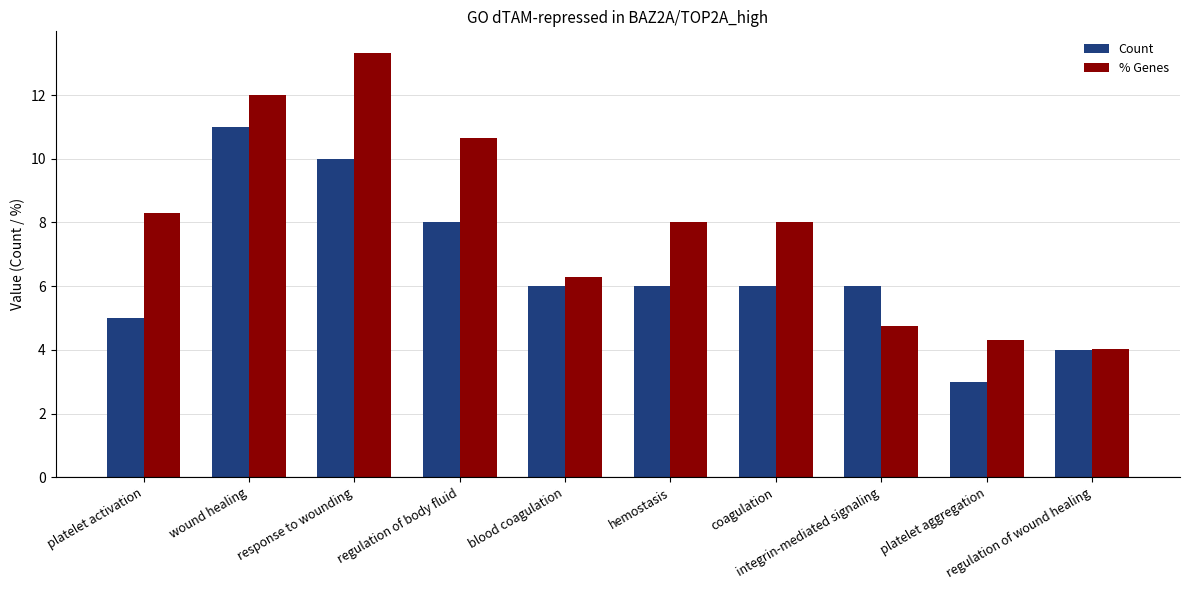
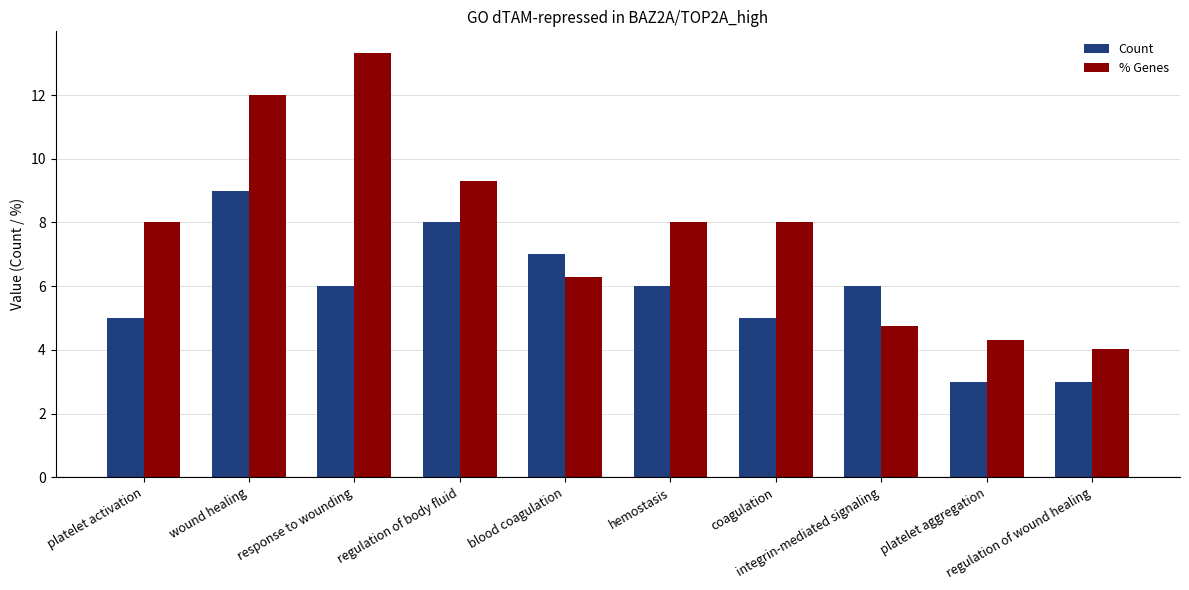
% Genes, platelet activation: 8.3 -> 8.0
Count, wound healing: 11 -> 9
Count, response to wounding: 10 -> 6
% Genes, regulation of body fluid: 10.7 -> 9.3
Count, blood coagulation: 6 -> 7
Count, coagulation: 6 -> 5
Count, regulation of wound healing: 4 -> 3
